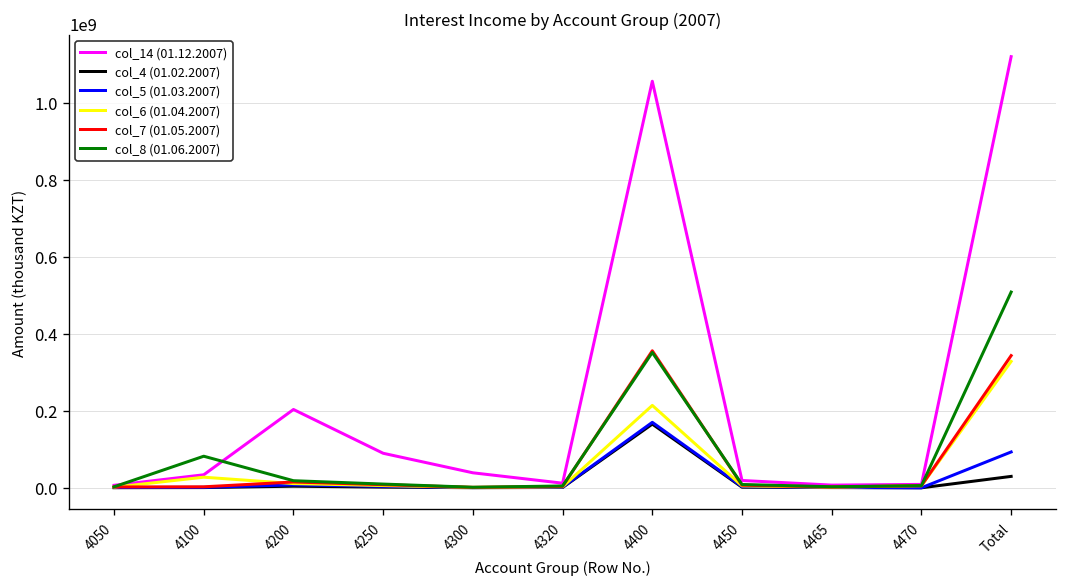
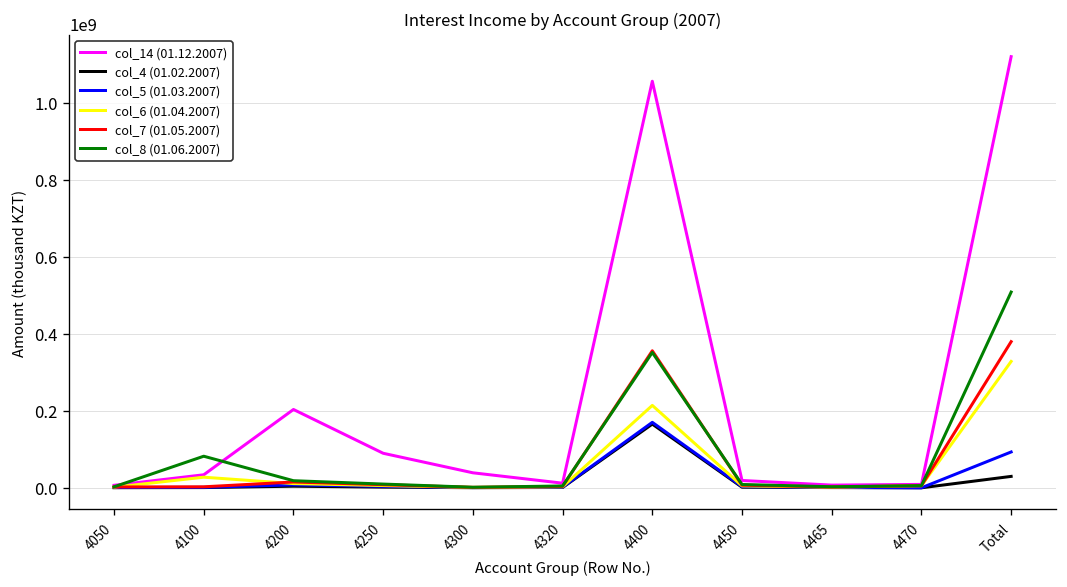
col_7 (01.05.2007), Total: 340000000 -> 380000000
